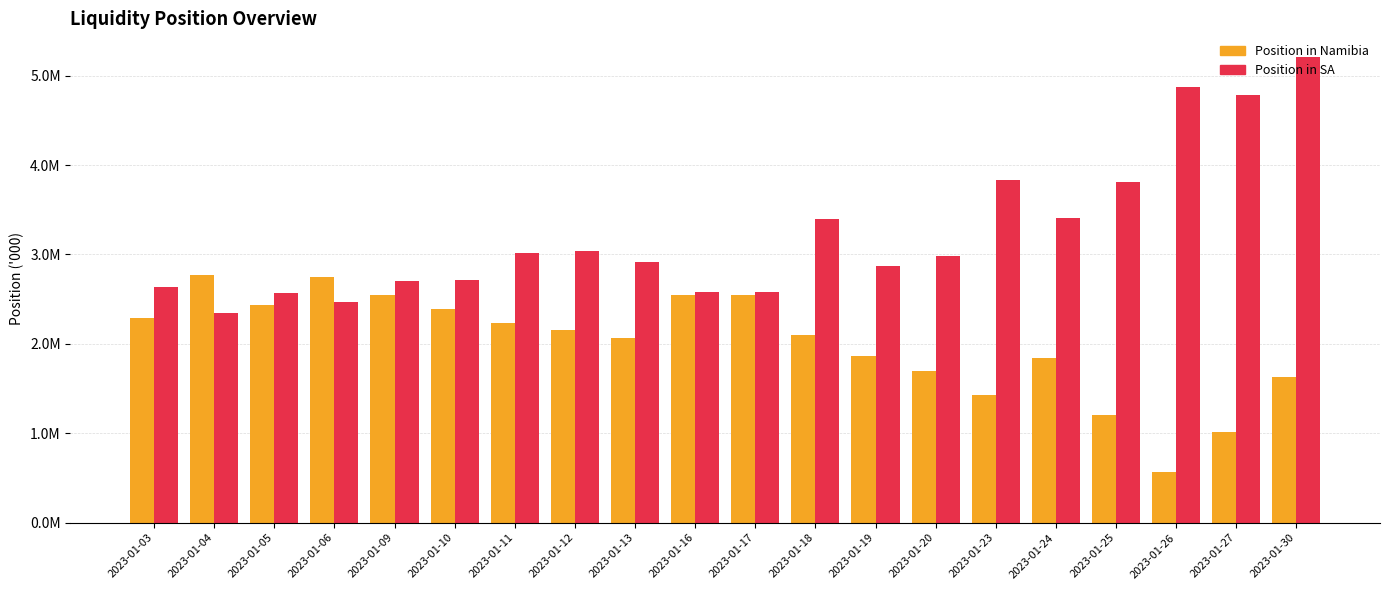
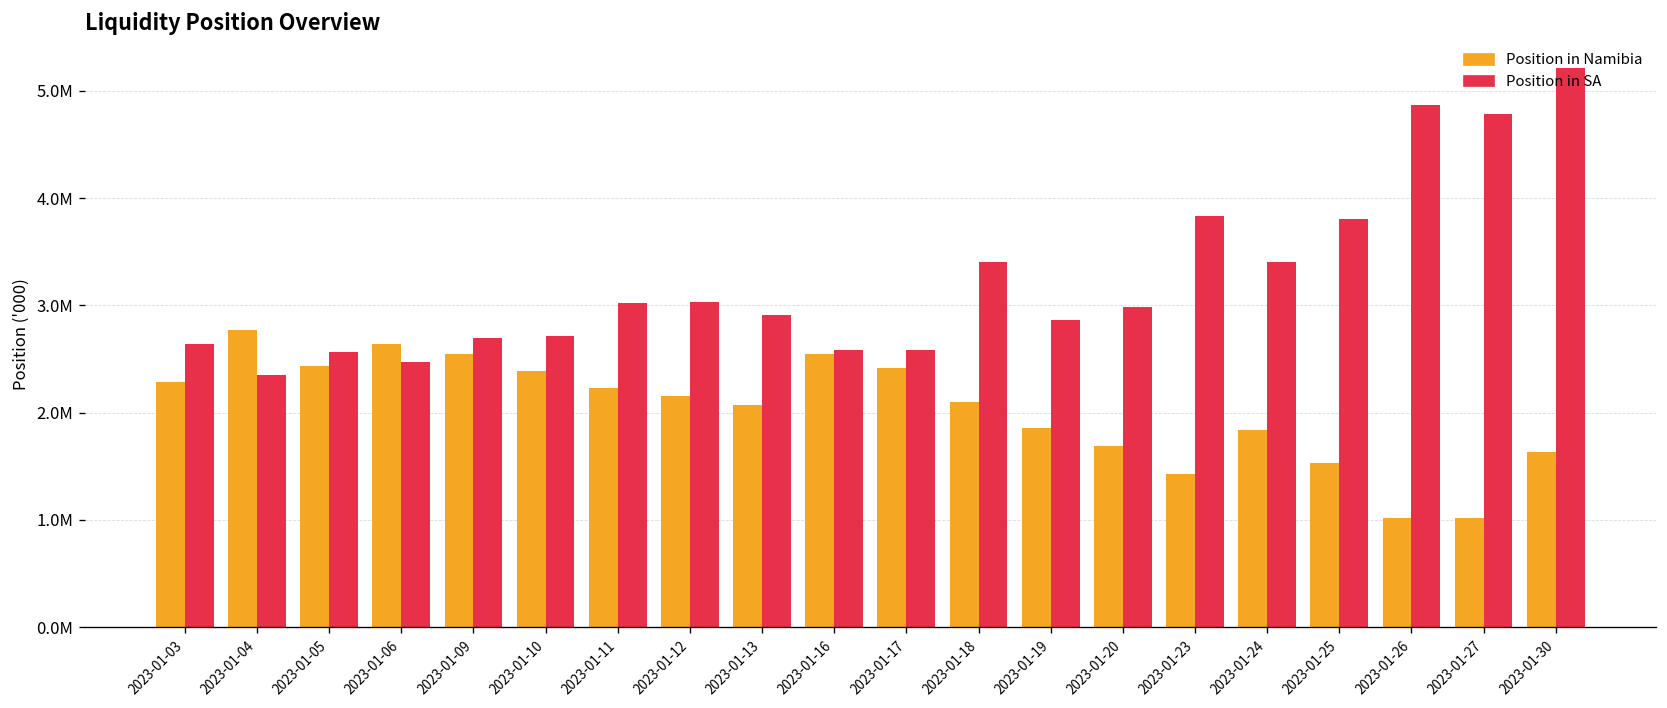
Position in Namibia, 2023-01-06: 2700000 -> 2600000
Position in Namibia, 2023-01-17: 2600000 -> 2400000
Position in Namibia, 2023-01-25: 1200000 -> 1500000
Position in Namibia, 2023-01-26: 600000 -> 1000000
